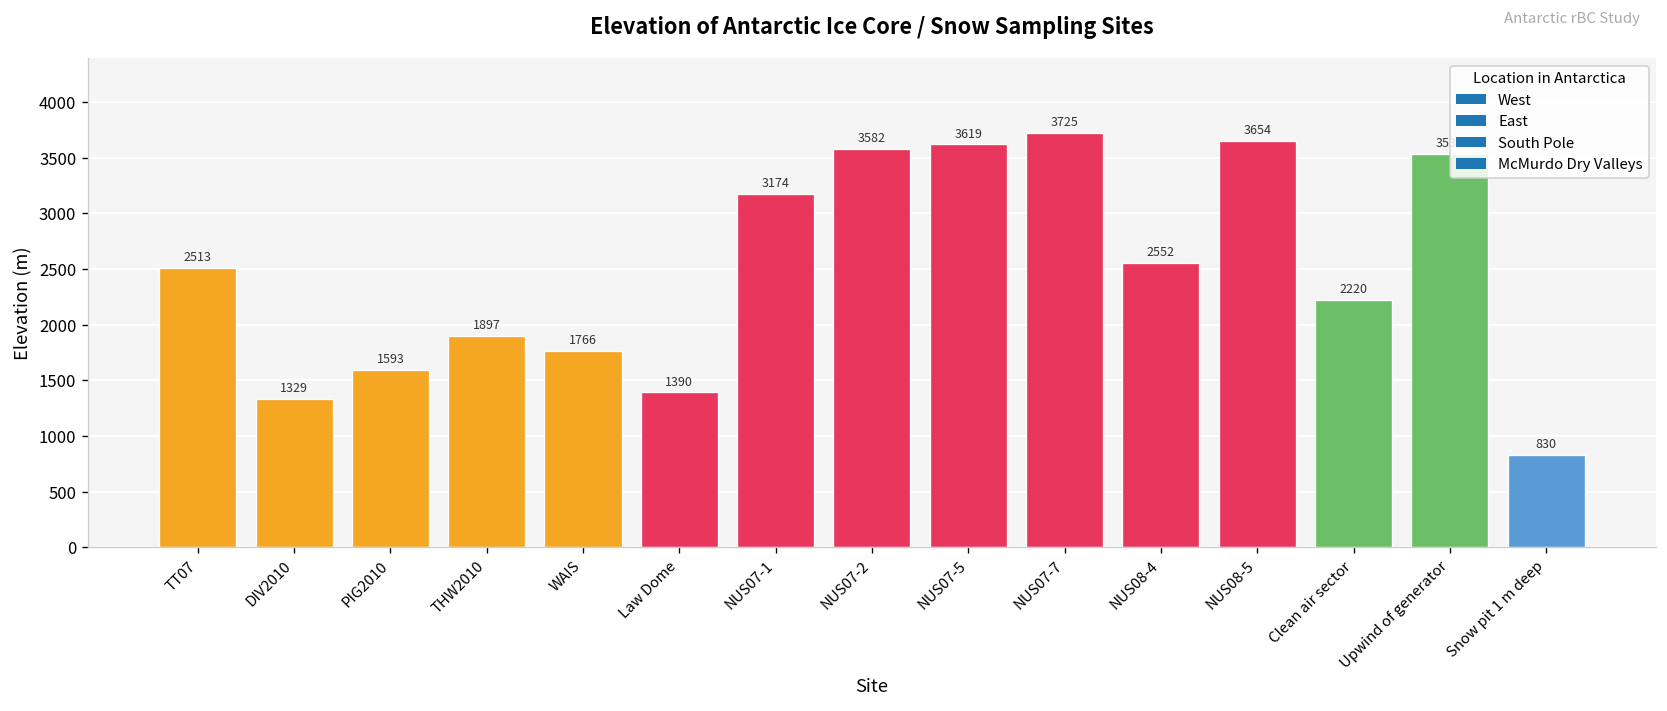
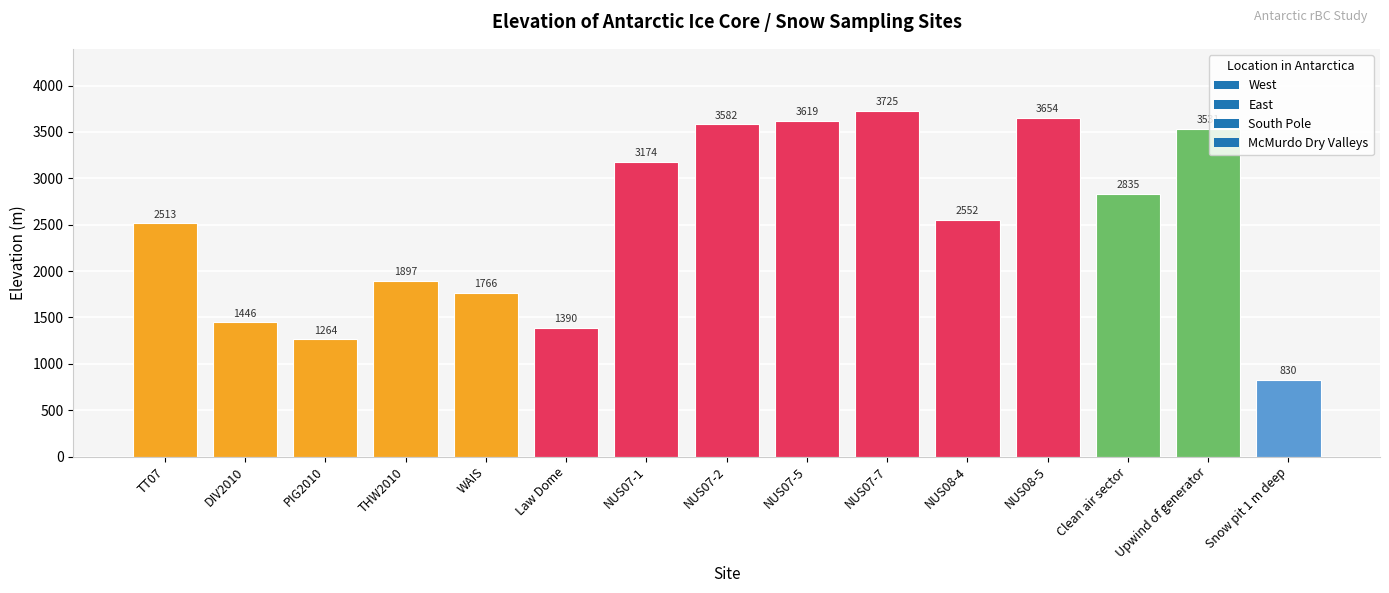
DIV2010: 1329 -> 1446
PIG2010: 1593 -> 1264
Clean air sector: 2220 -> 2835
